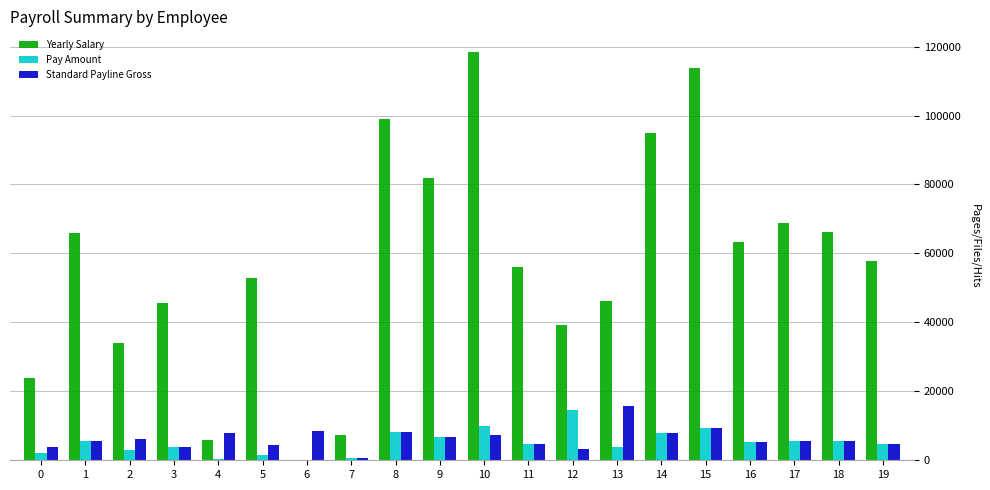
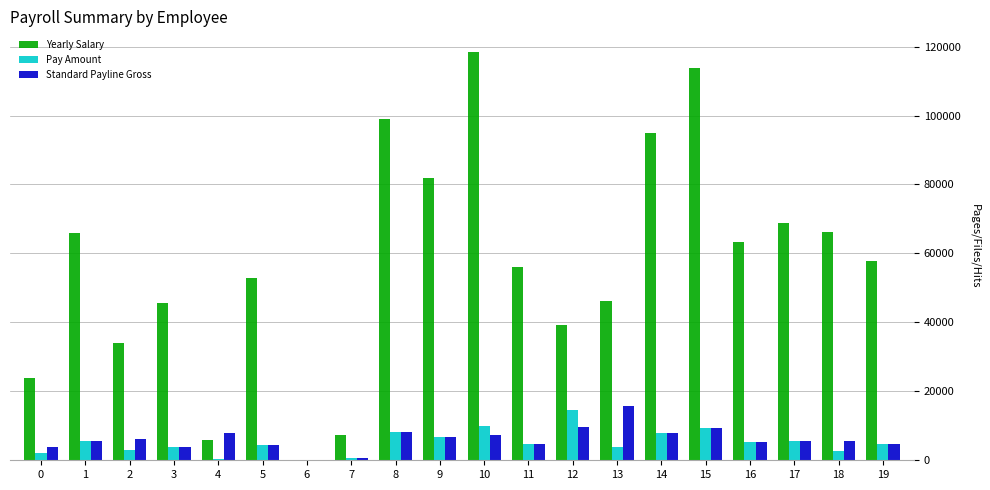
Pay Amount, 5: 2000 -> 4000
Standard Payline Gross, 6: 8000 -> 0
Standard Payline Gross, 12: 3000 -> 10000
Pay Amount, 18: 6000 -> 3000
